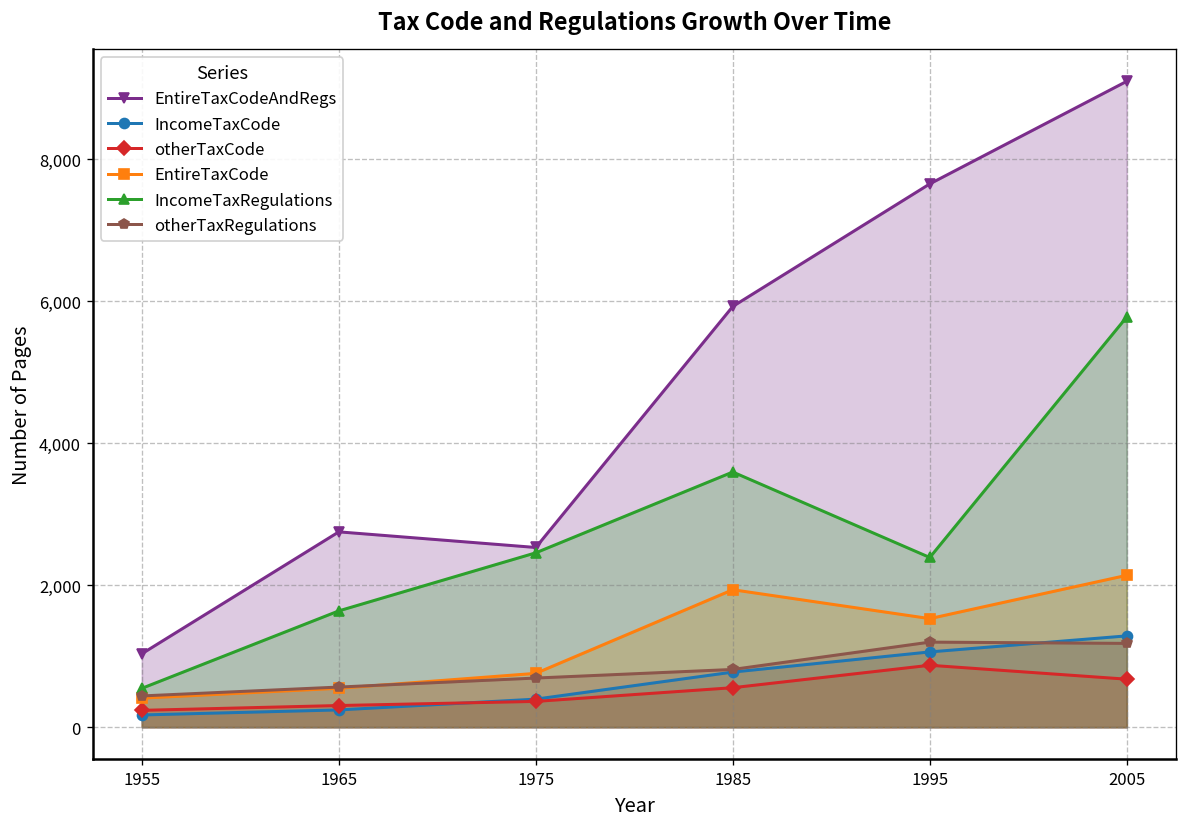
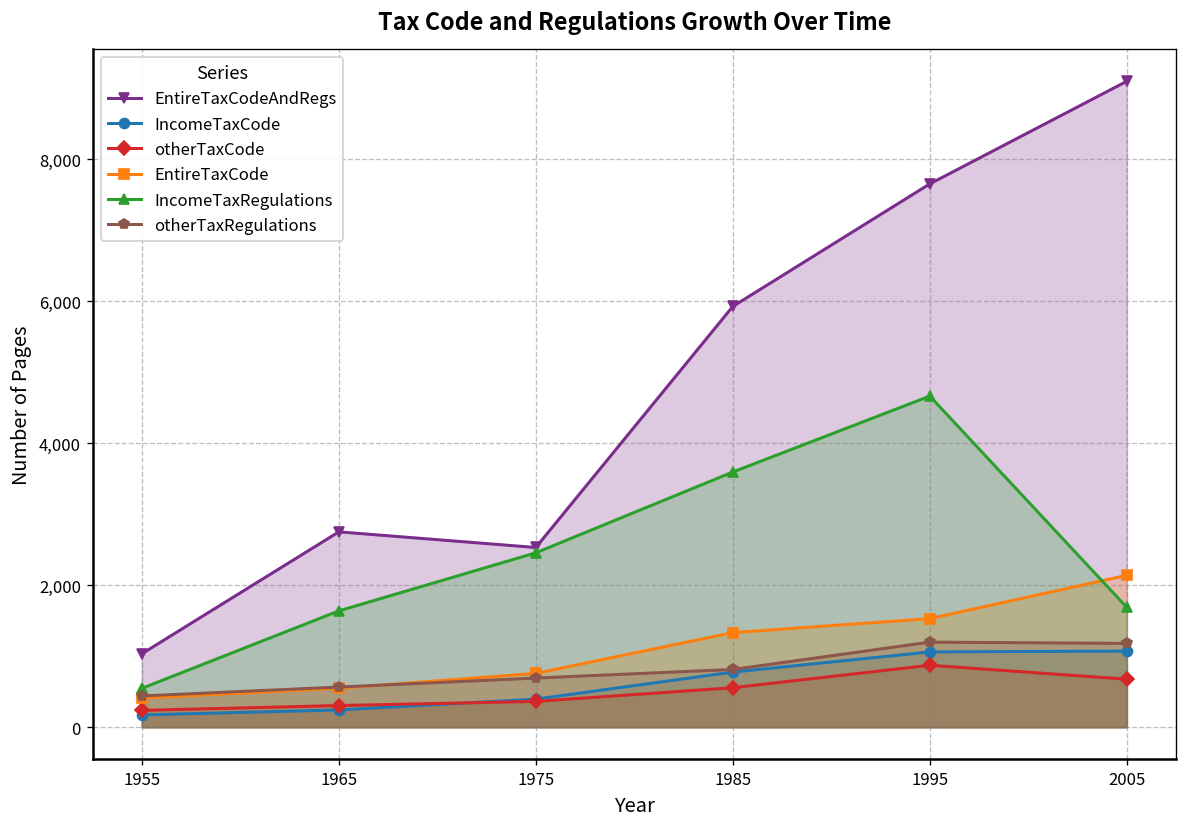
EntireTaxCode, 1985: 1,900 -> 1,300
IncomeTaxRegulations, 1995: 2,400 -> 4,700
IncomeTaxCode, 2005: 1,300 -> 1,100
IncomeTaxRegulations, 2005: 5,800 -> 1,700
